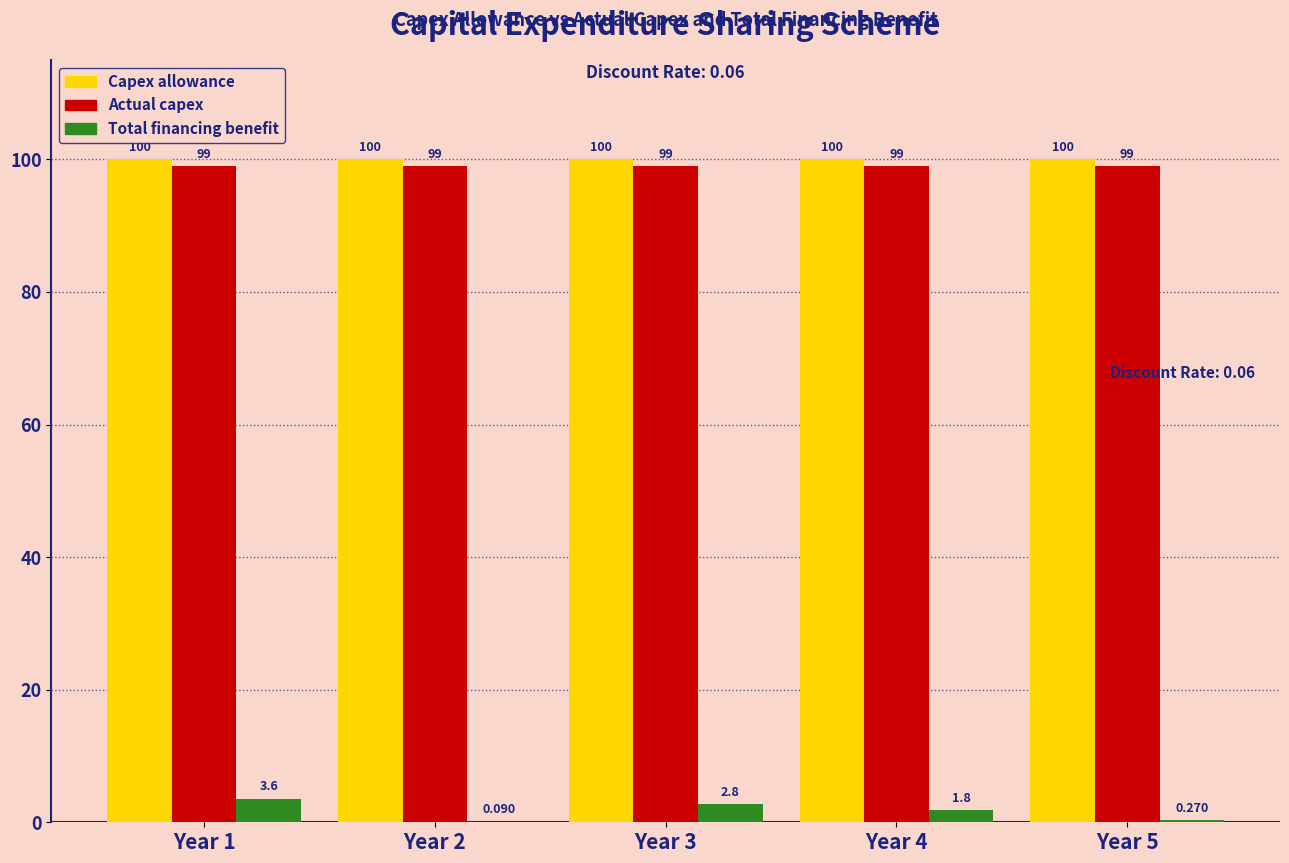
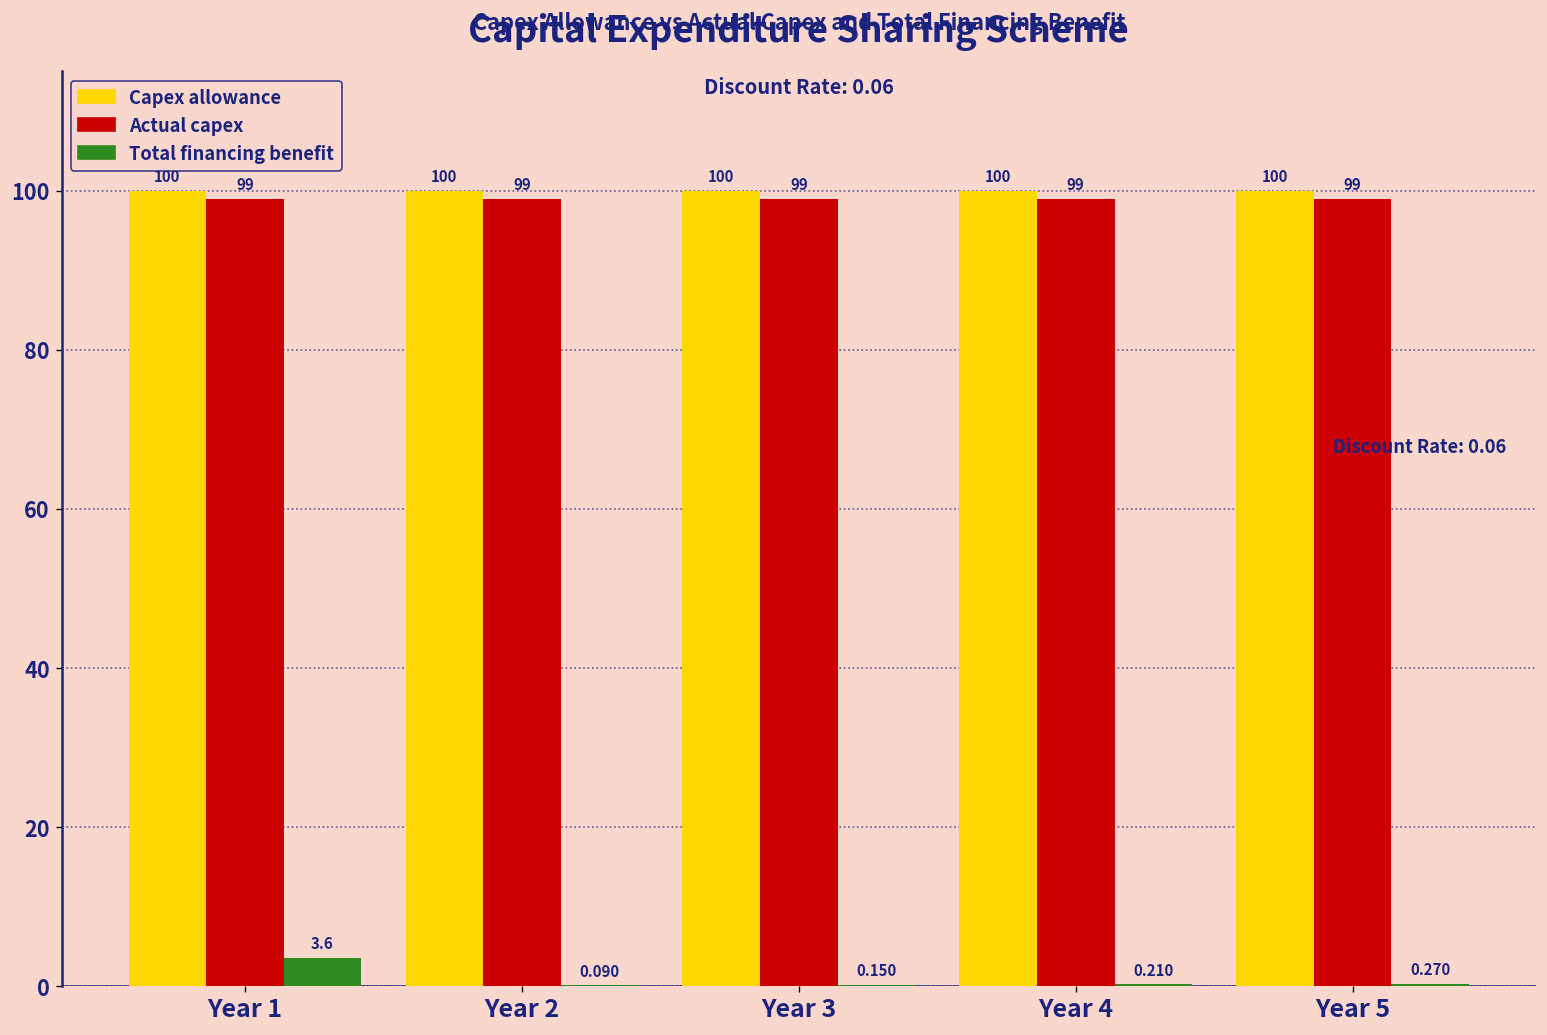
Total financing benefit, Year 3: 2.8 -> 0.150
Total financing benefit, Year 4: 1.8 -> 0.210
